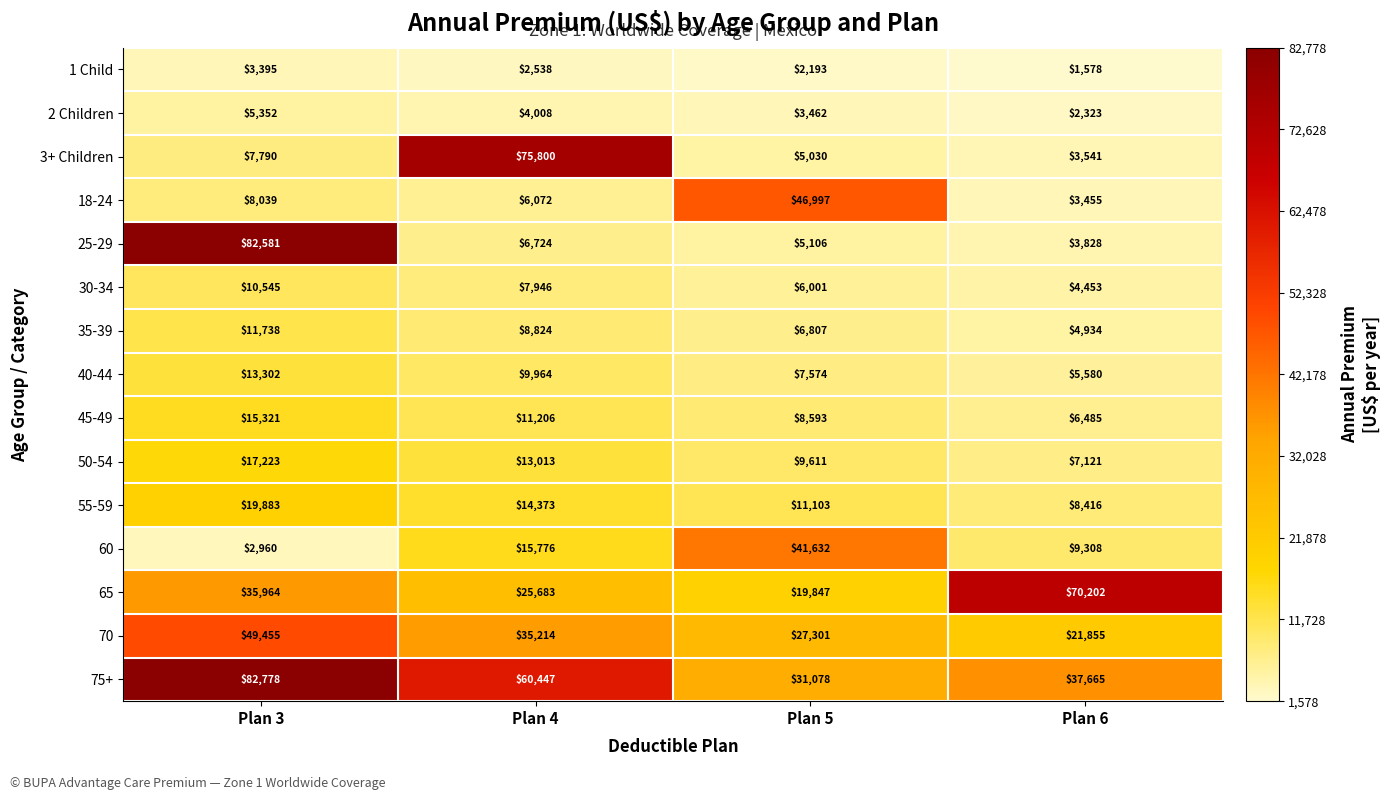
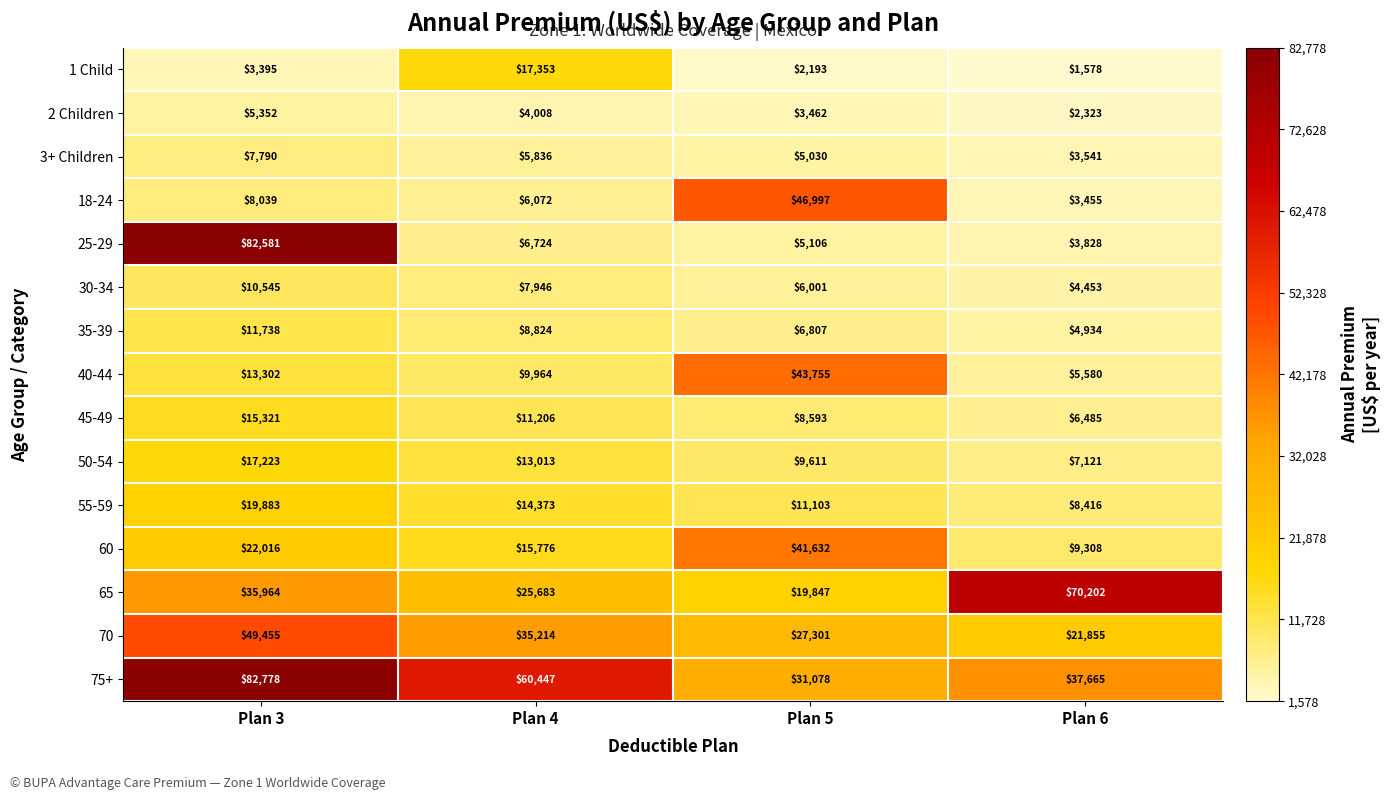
1 Child, Plan 4: $2,538 -> $17,353
3+ Children, Plan 4: $75,800 -> $5,836
40-44, Plan 5: $7,574 -> $43,755
60, Plan 3: $2,960 -> $22,016
